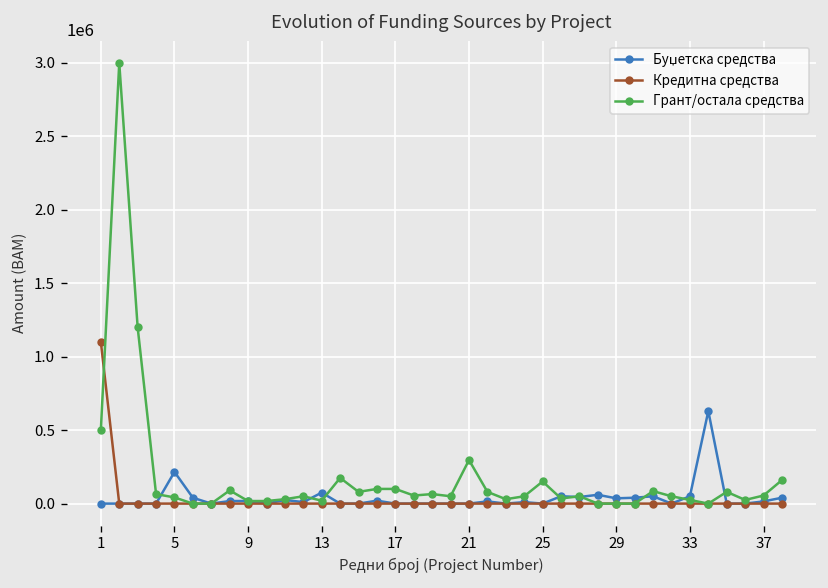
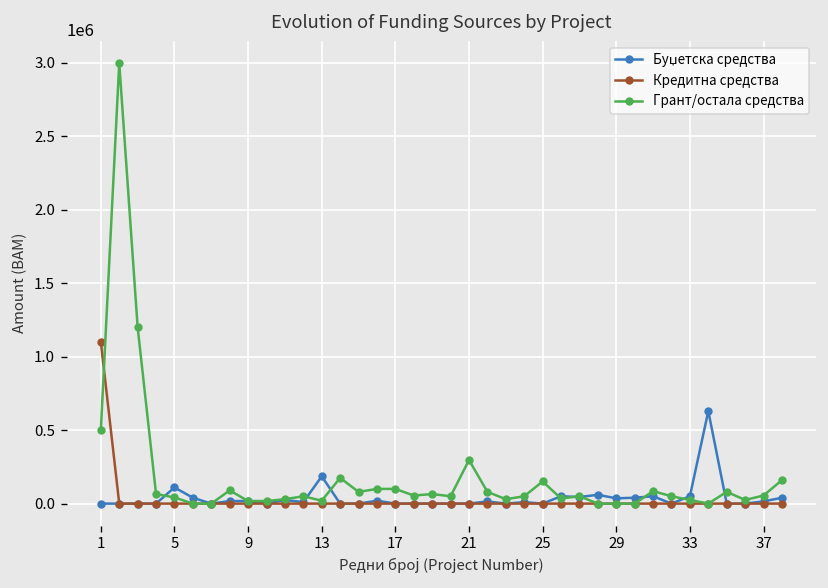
Буџетска средства, 5: 220000 -> 110000
Буџетска средства, 13: 80000 -> 190000
